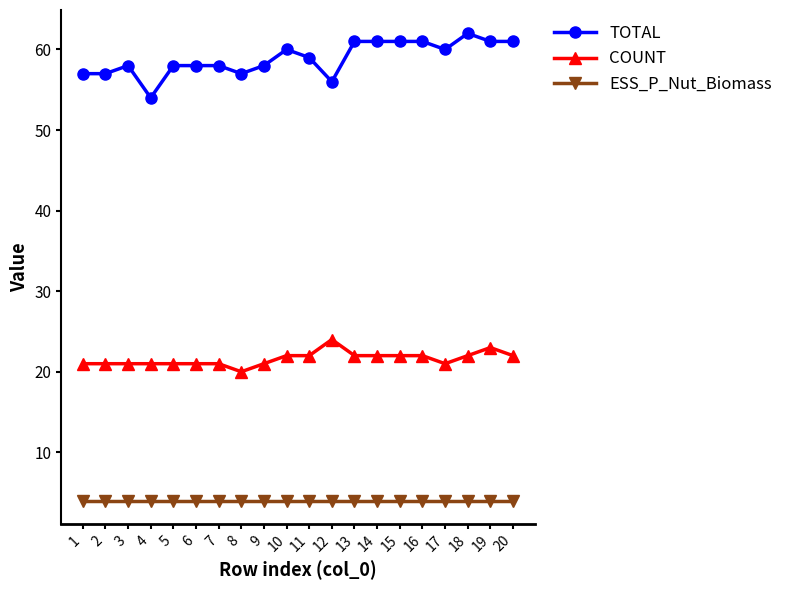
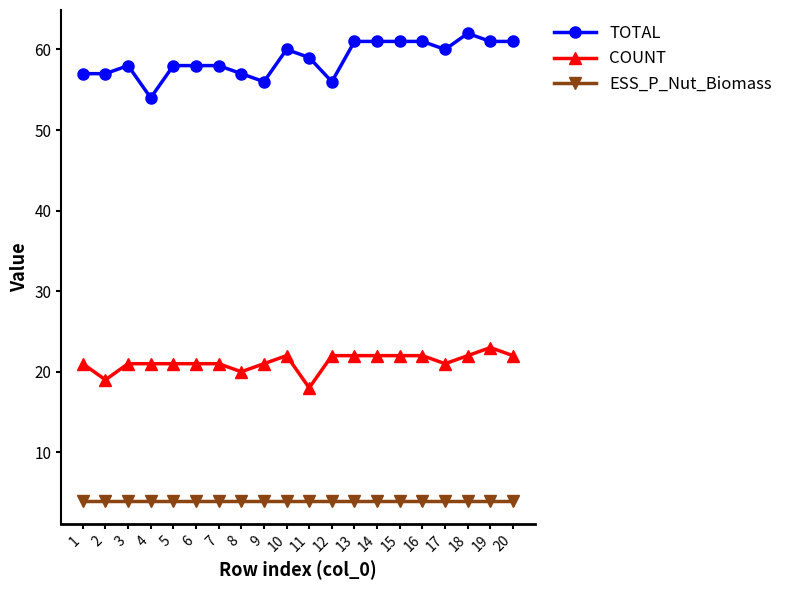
COUNT, 2: 21 -> 19
TOTAL, 9: 58 -> 56
COUNT, 11: 22 -> 18
COUNT, 12: 24 -> 22
